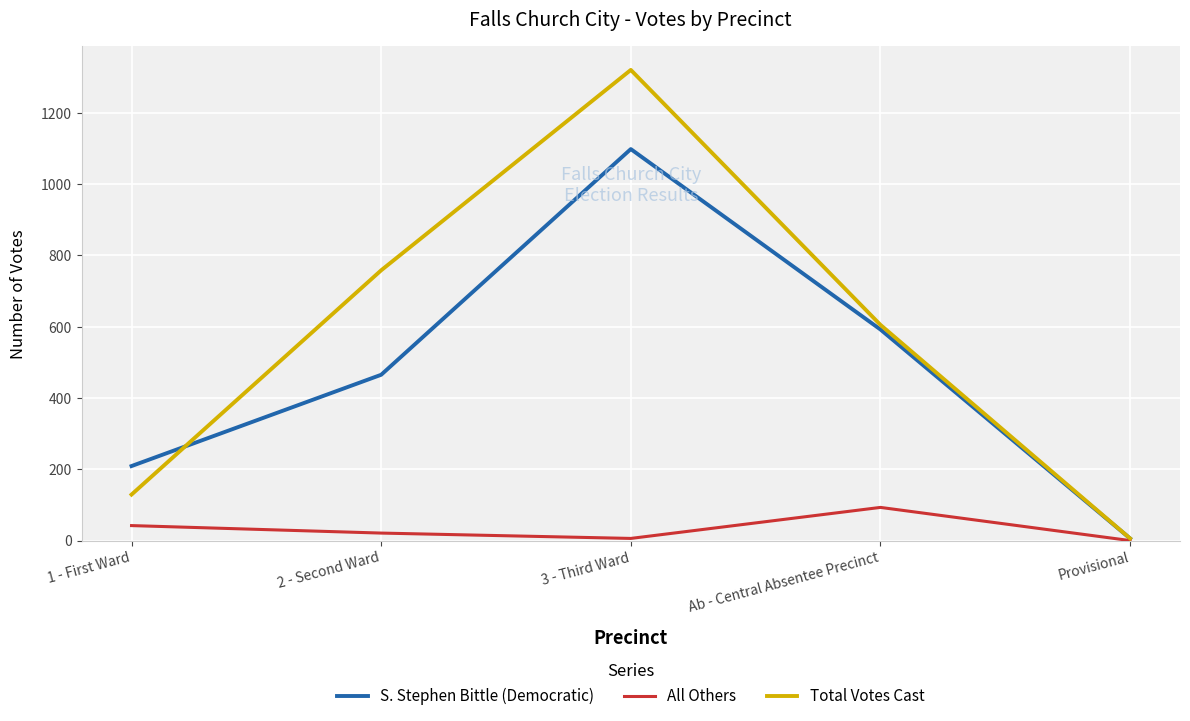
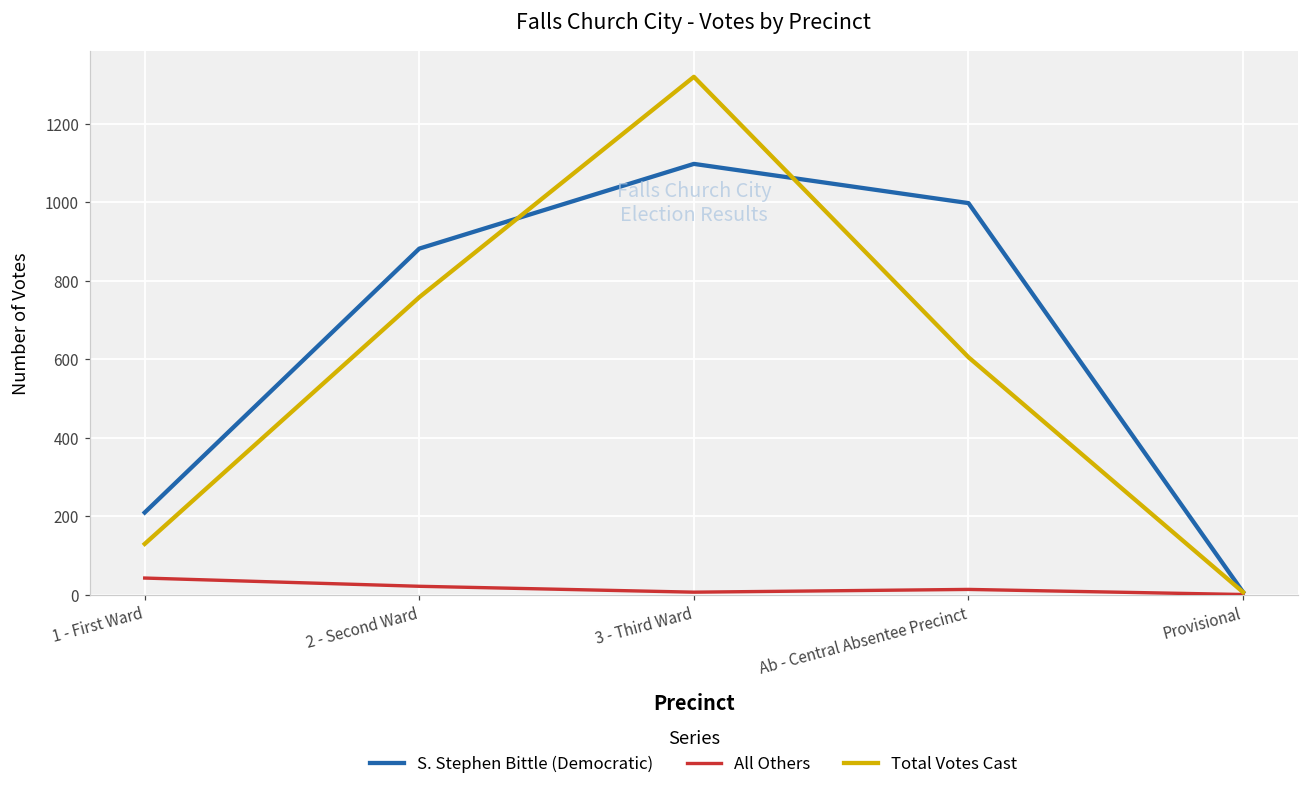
S. Stephen Bittle (Democratic), 2 - Second Ward: 470 -> 880
S. Stephen Bittle (Democratic), Ab - Central Absentee Precinct: 590 -> 1000
All Others, Ab - Central Absentee Precinct: 90 -> 10
